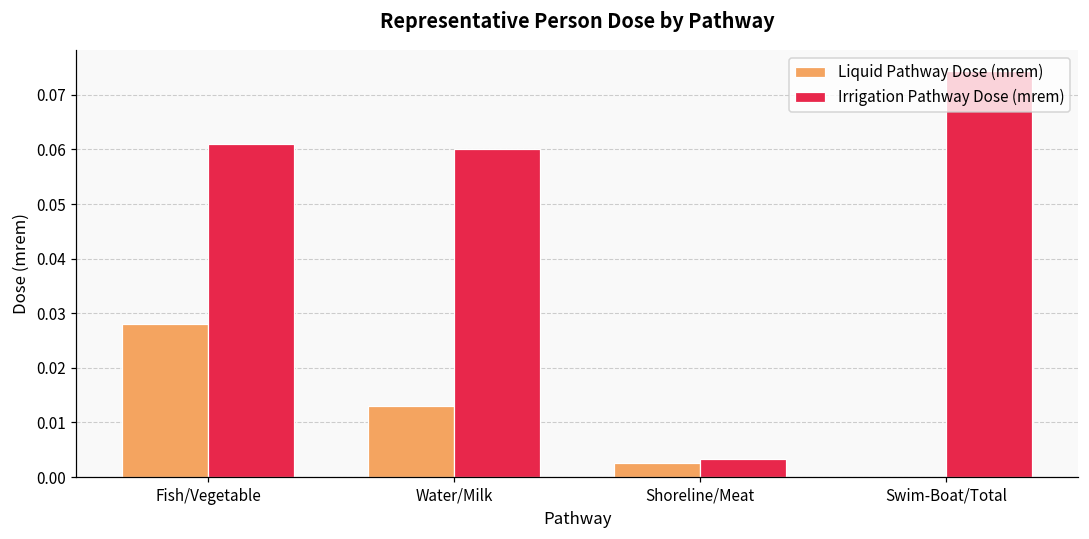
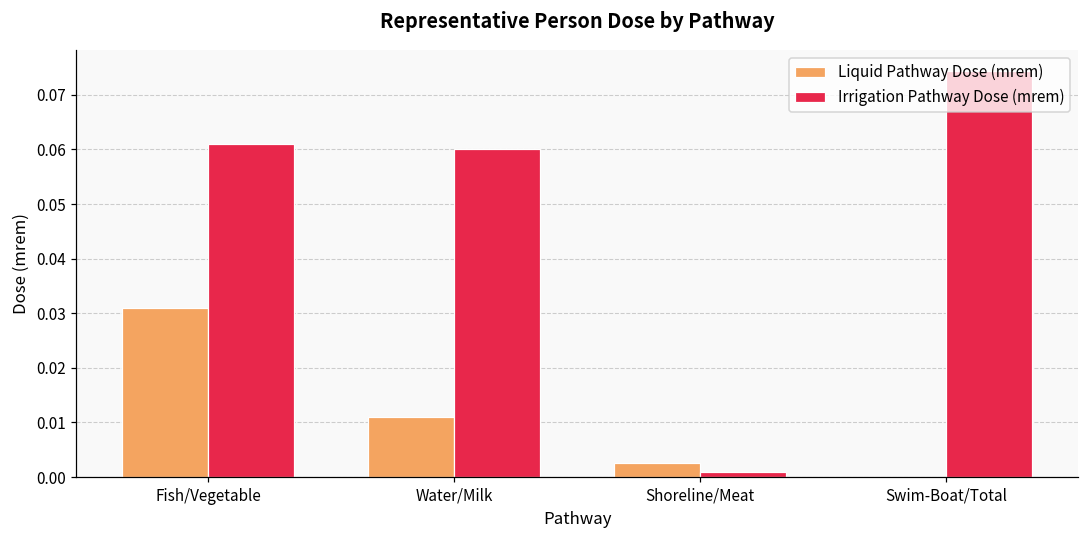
Liquid Pathway Dose (mrem), Fish/Vegetable: 0.028 -> 0.031
Liquid Pathway Dose (mrem), Water/Milk: 0.013 -> 0.011
Irrigation Pathway Dose (mrem), Shoreline/Meat: 0.003 -> 0.001
